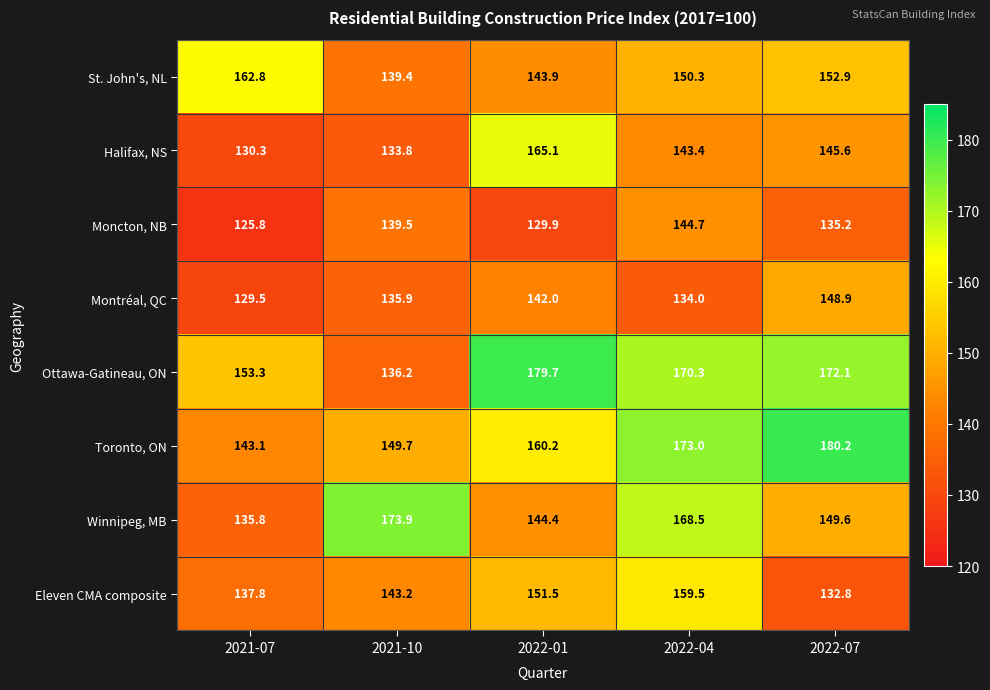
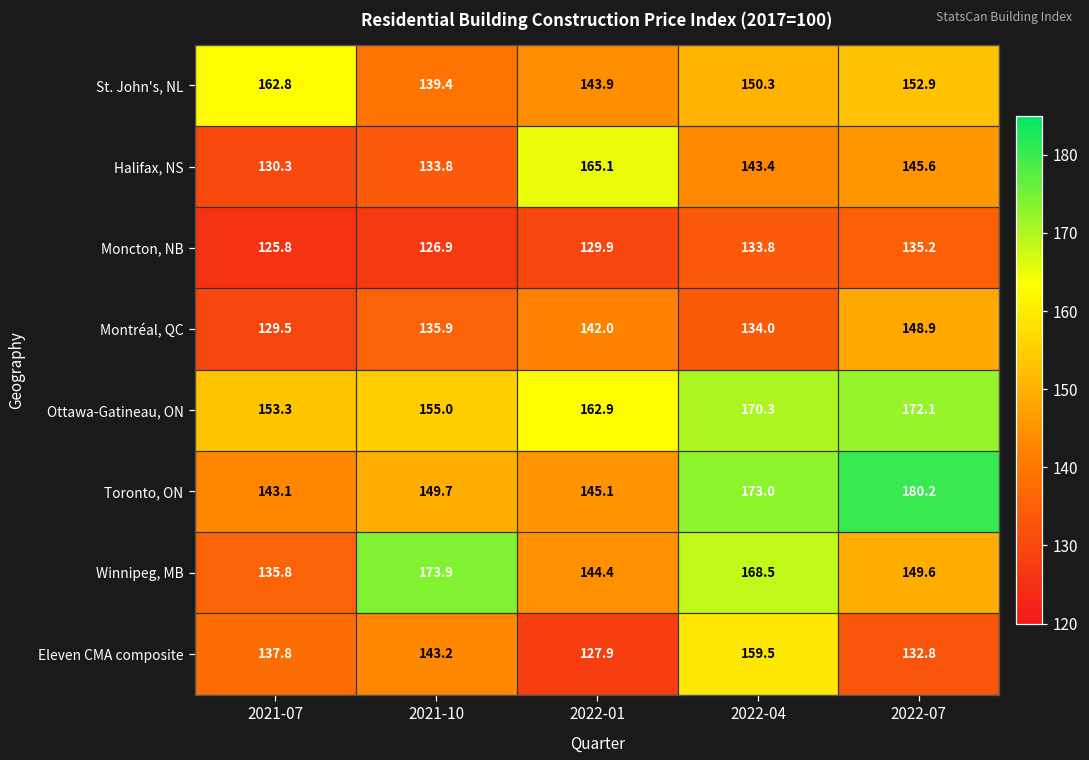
Moncton, NB, 2021-10: 139.5 -> 126.9
Moncton, NB, 2022-04: 144.7 -> 133.8
Ottawa-Gatineau, ON, 2021-10: 136.2 -> 155.0
Ottawa-Gatineau, ON, 2022-01: 179.7 -> 162.9
Toronto, ON, 2022-01: 160.2 -> 145.1
Eleven CMA composite, 2022-01: 151.5 -> 127.9
